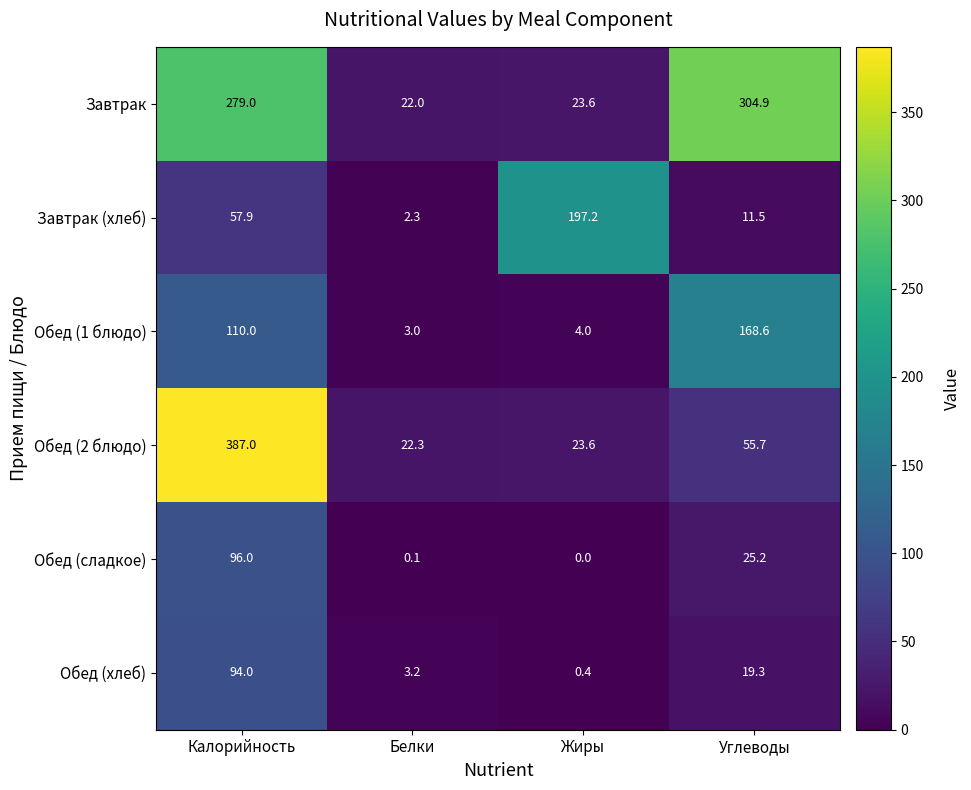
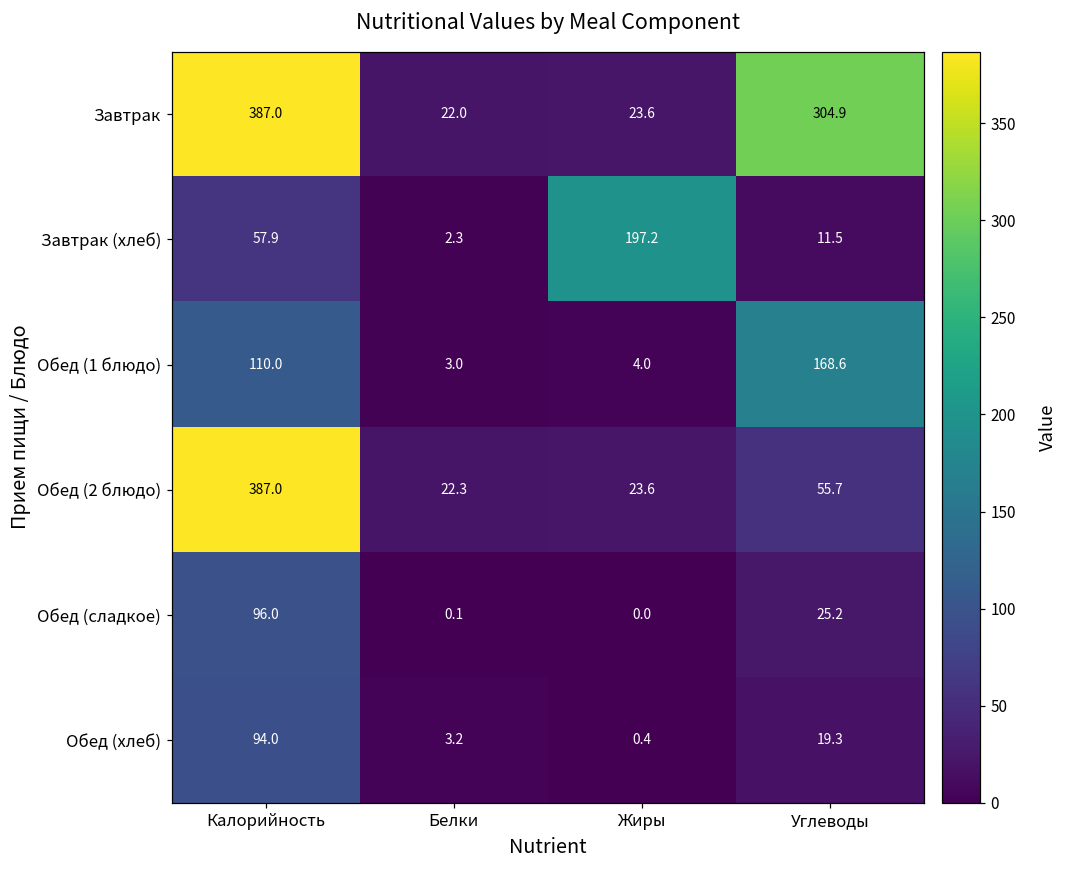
Завтрак, Калорийность: 279.0 -> 387.0
